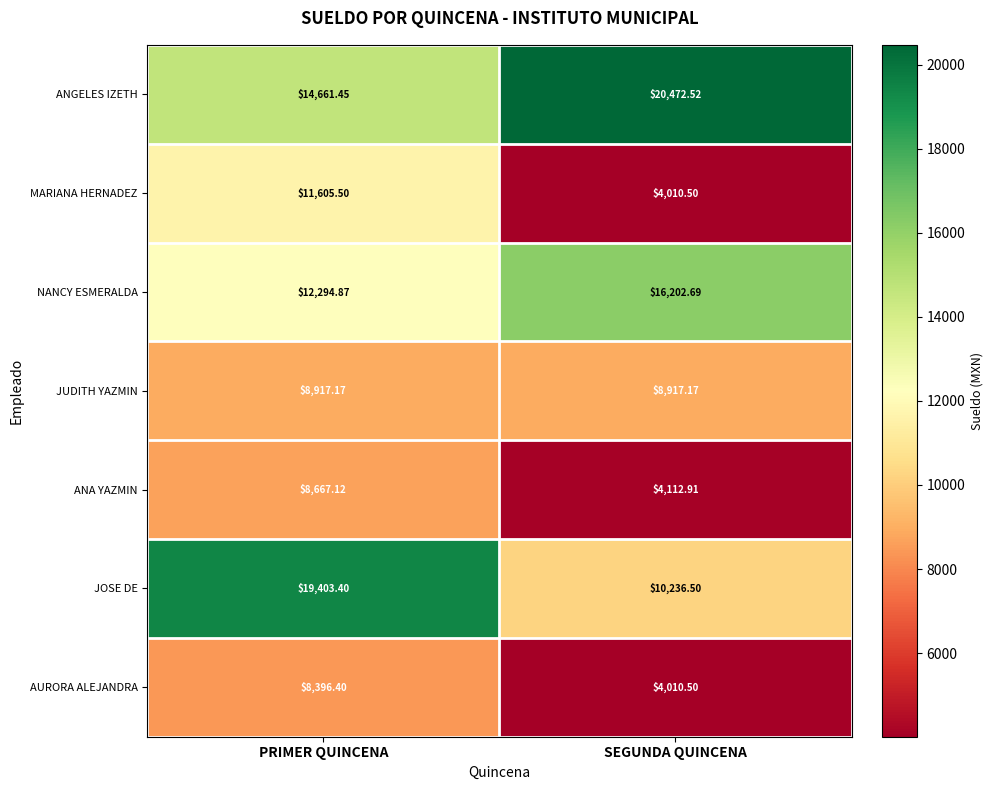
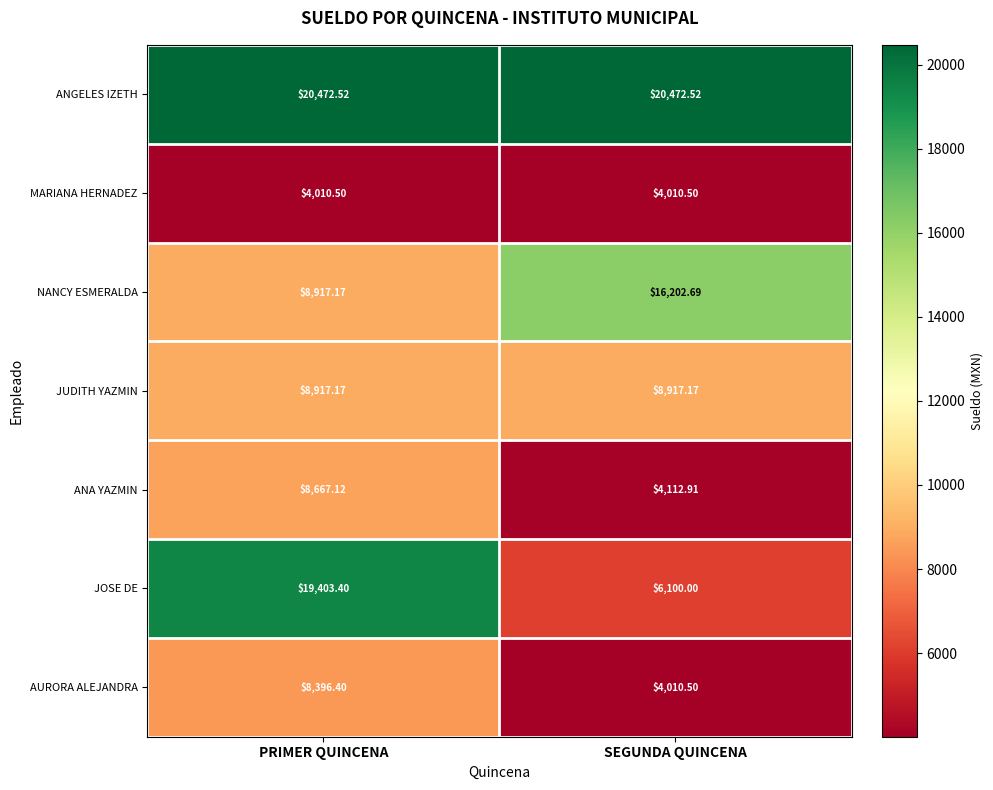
ANGELES IZETH, PRIMER QUINCENA: $14,661.45 -> $20,472.52
MARIANA HERNADEZ, PRIMER QUINCENA: $11,605.50 -> $4,010.50
NANCY ESMERALDA, PRIMER QUINCENA: $12,294.87 -> $8,917.17
JOSE DE, SEGUNDA QUINCENA: $10,236.50 -> $6,100.00
